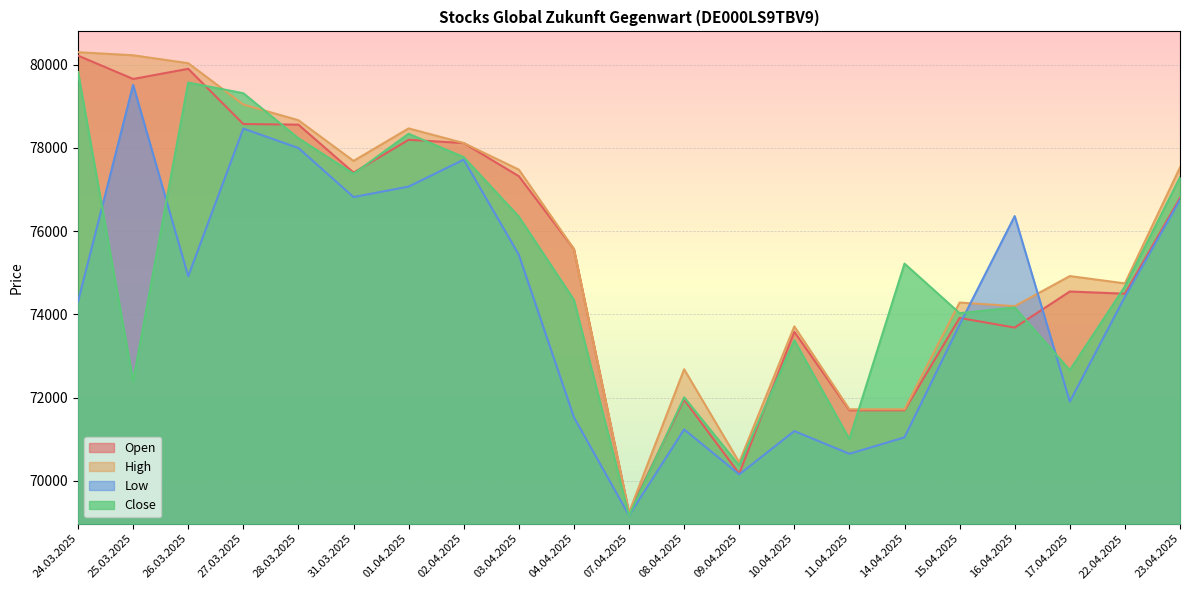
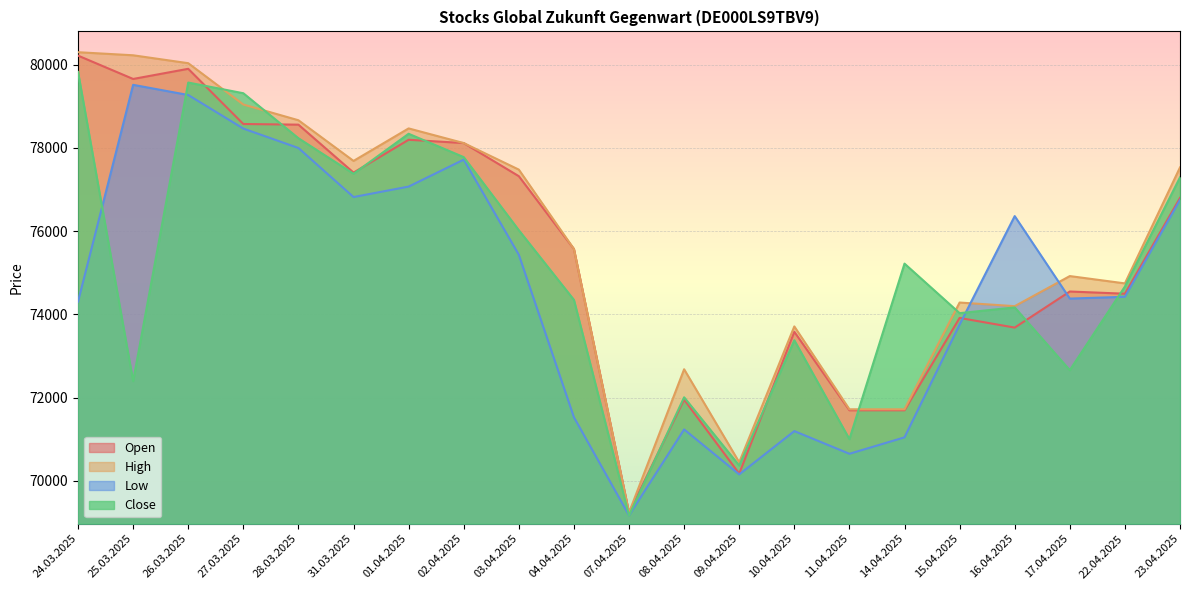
Low, 26.03.2025: 74900 -> 79300
Close, 03.04.2025: 76300 -> 76000
Low, 17.04.2025: 71900 -> 74400
